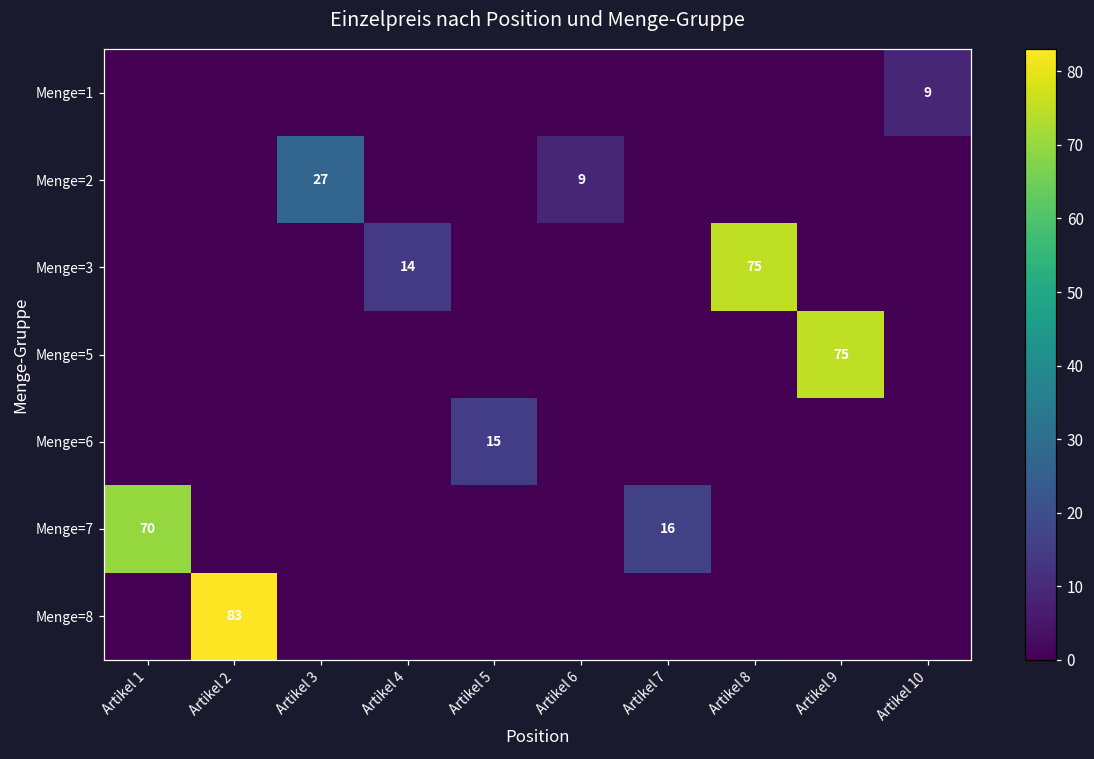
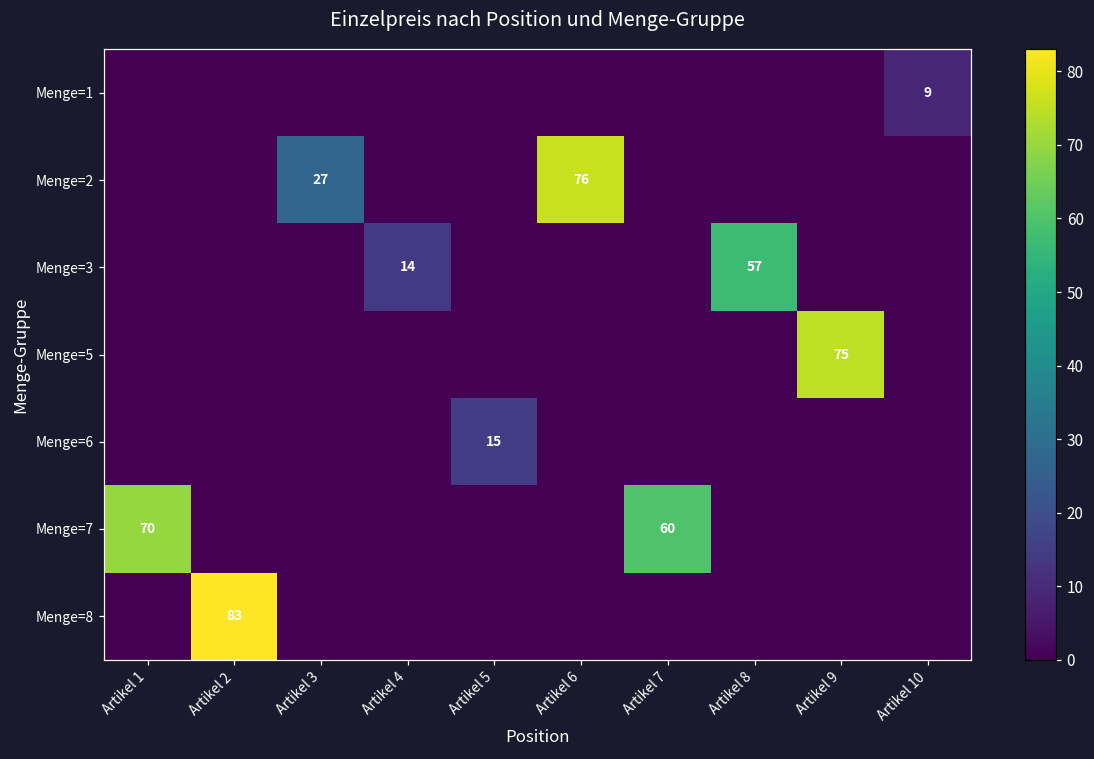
Menge=2, Artikel 6: 9 -> 76
Menge=3, Artikel 8: 75 -> 57
Menge=7, Artikel 7: 16 -> 60
